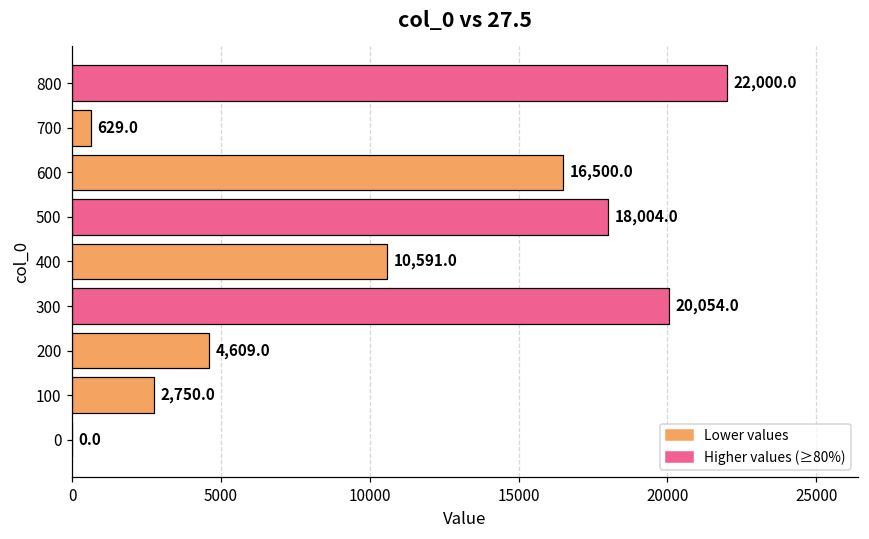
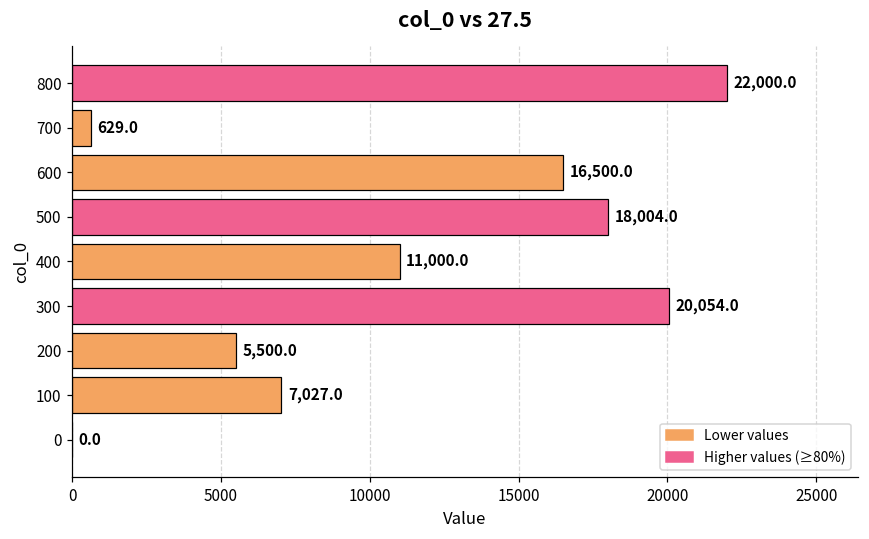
400: 10,591.0 -> 11,000.0
200: 4,609.0 -> 5,500.0
100: 2,750.0 -> 7,027.0
